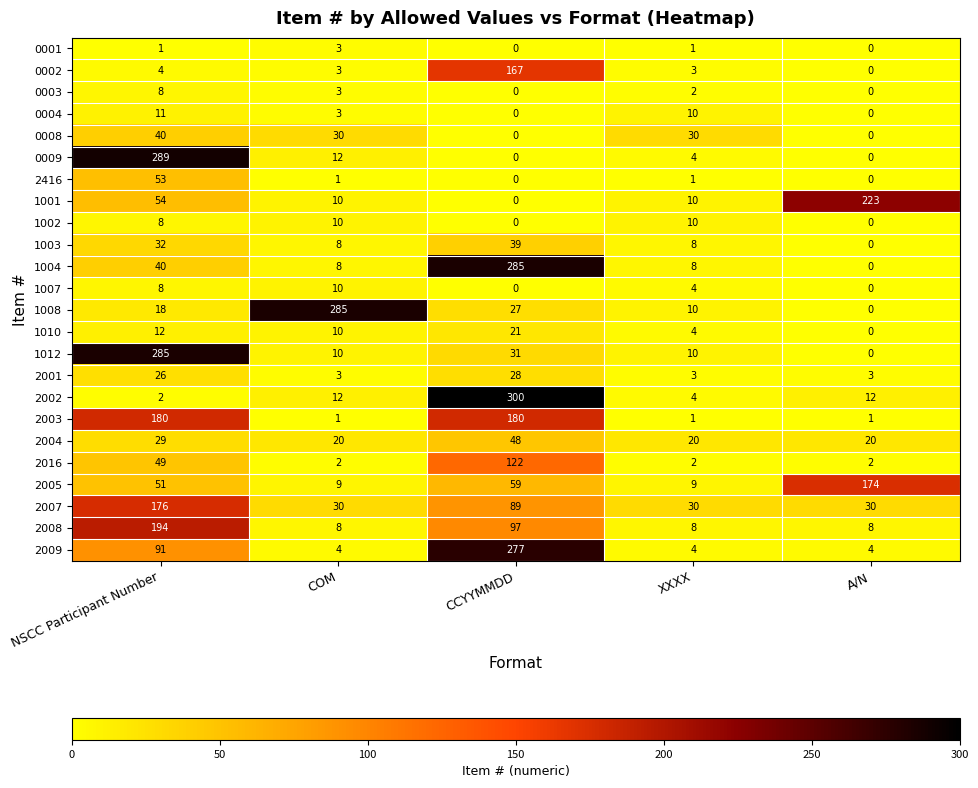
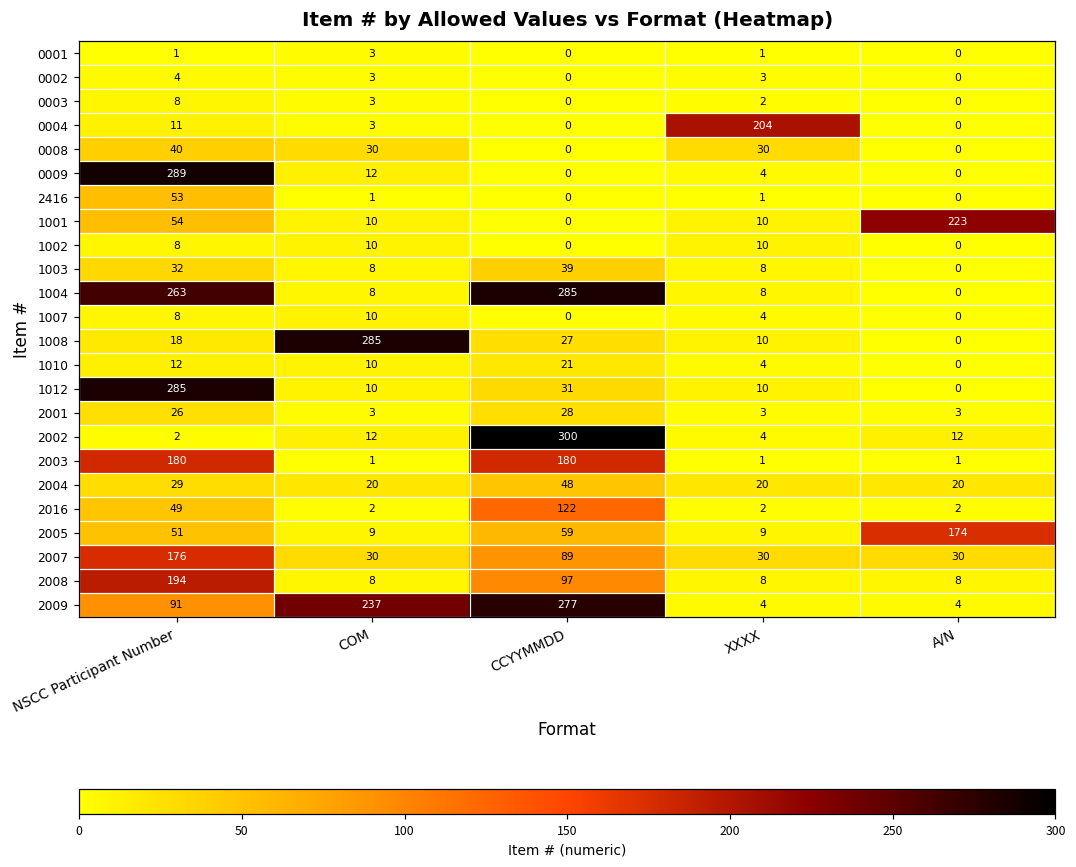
0002, CCYYMMDD: 167 -> 0
0004, XXXX: 10 -> 204
1004, NSCC Participant Number: 40 -> 263
2009, COM: 4 -> 237
